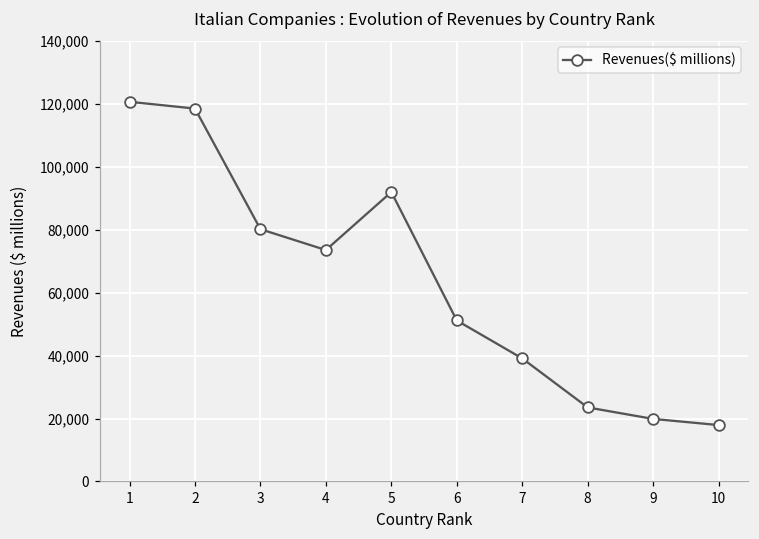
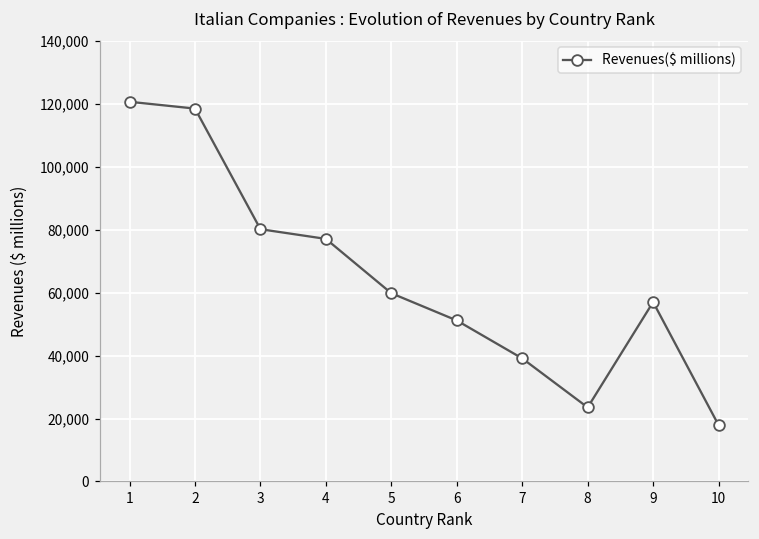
4: 73,000 -> 77,000
5: 92,000 -> 60,000
9: 20,000 -> 57,000
